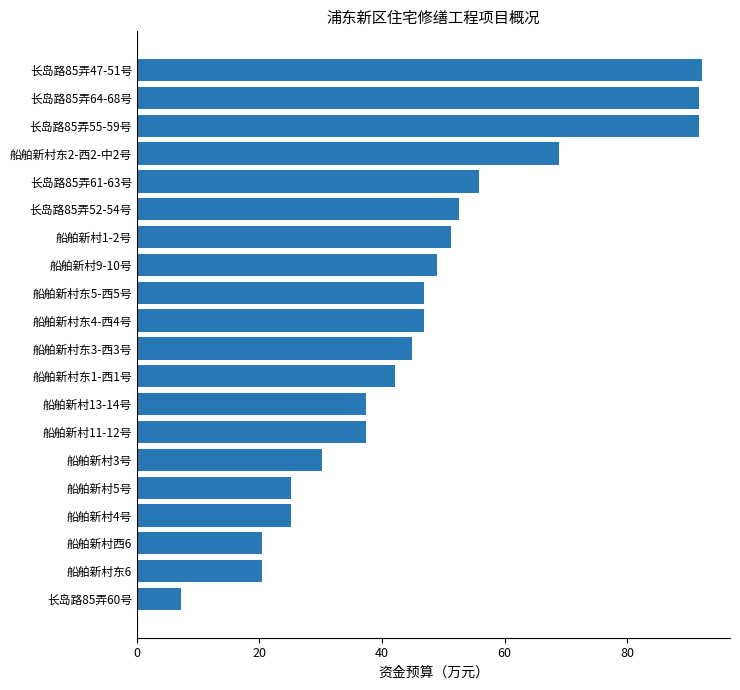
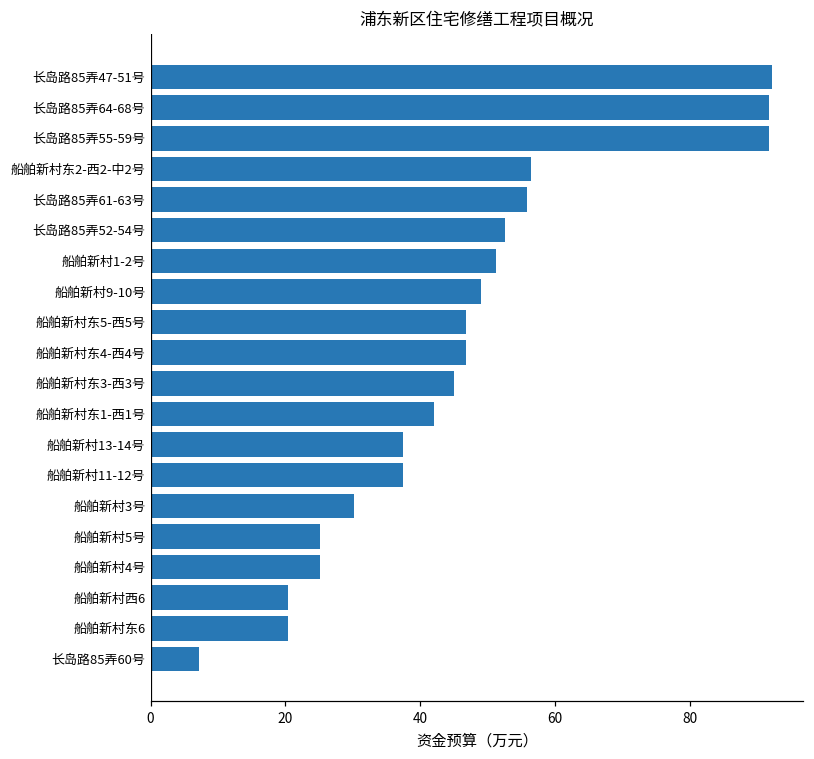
船舶新村东2-西2-中2号: 69 -> 56
